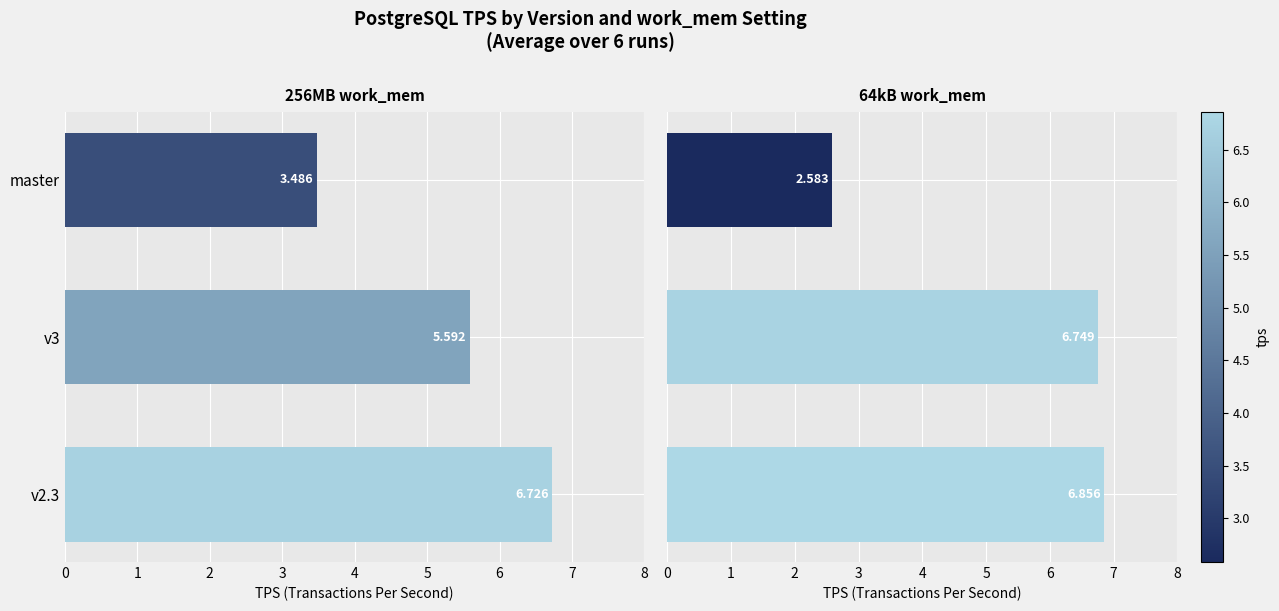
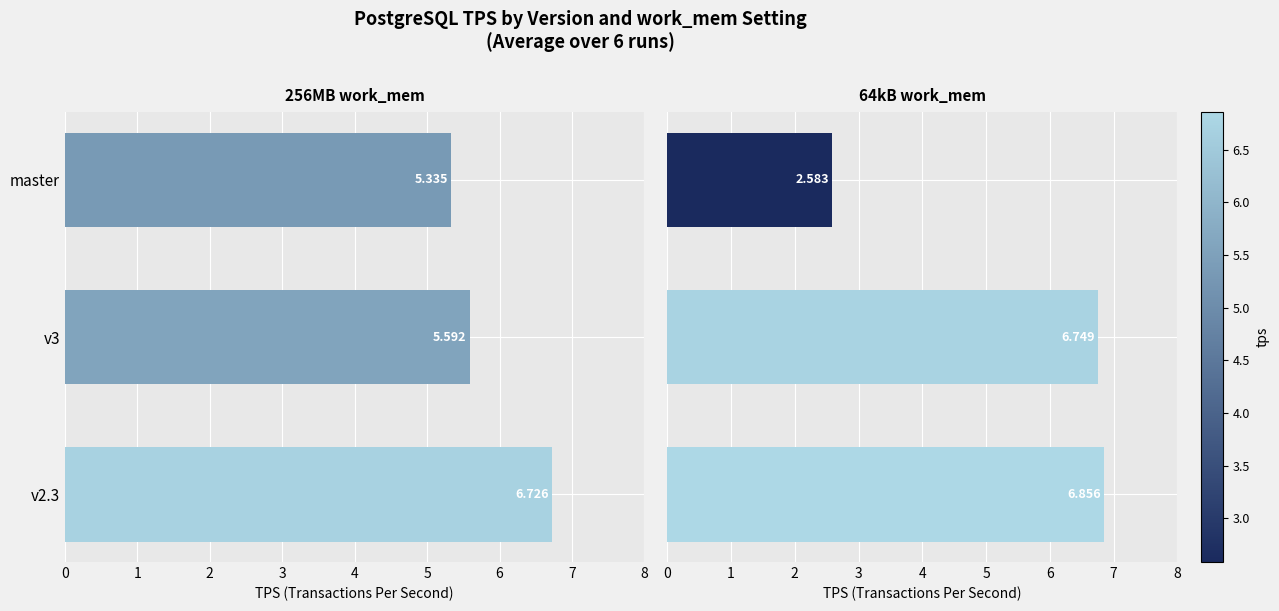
256MB work_mem, master: 3.486 -> 5.335
